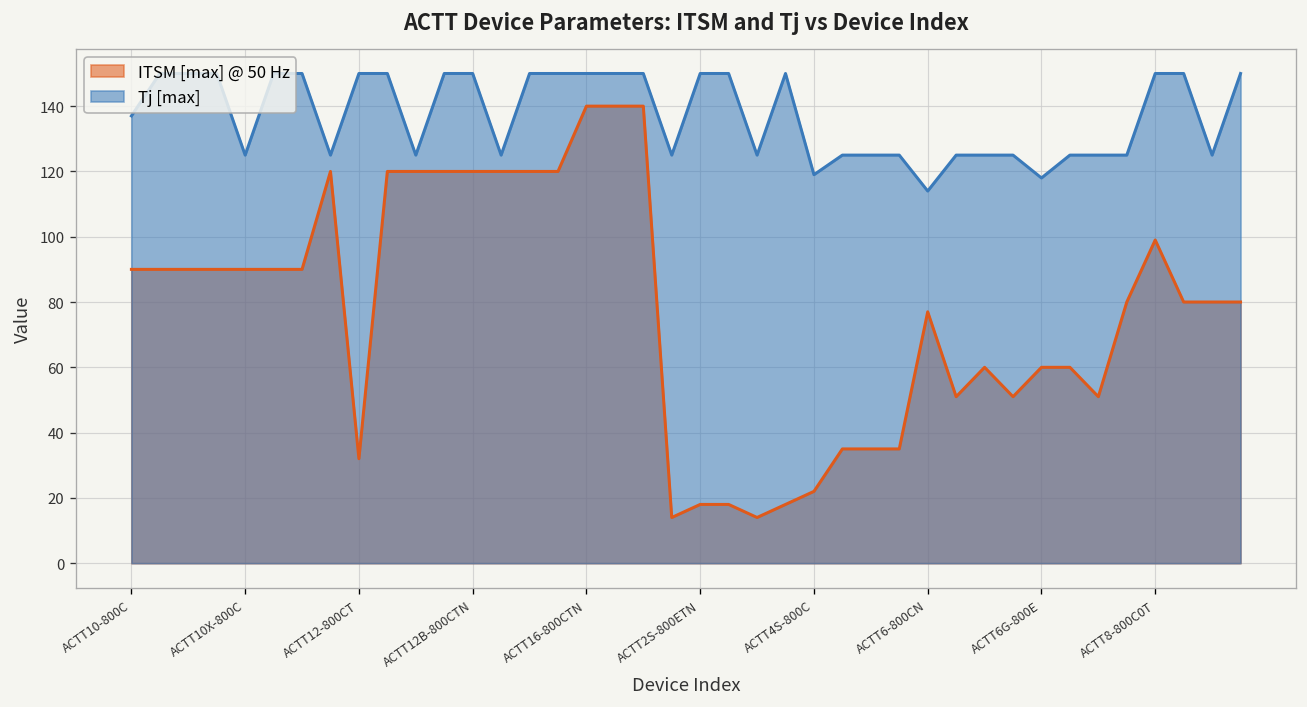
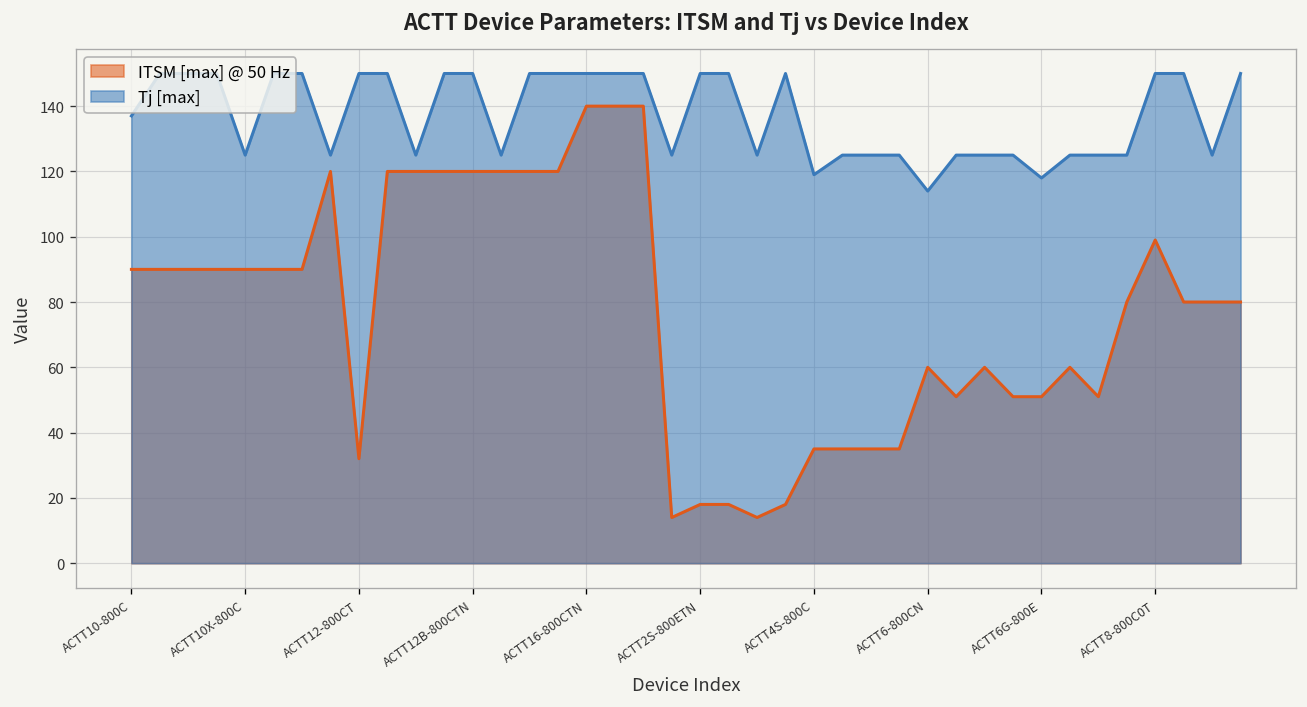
ITSM [max] @ 50 Hz, ACTT4S-800C: 22 -> 35
ITSM [max] @ 50 Hz, ACTT6-800CN: 77 -> 60
ITSM [max] @ 50 Hz, ACTT6G-800E: 60 -> 51
